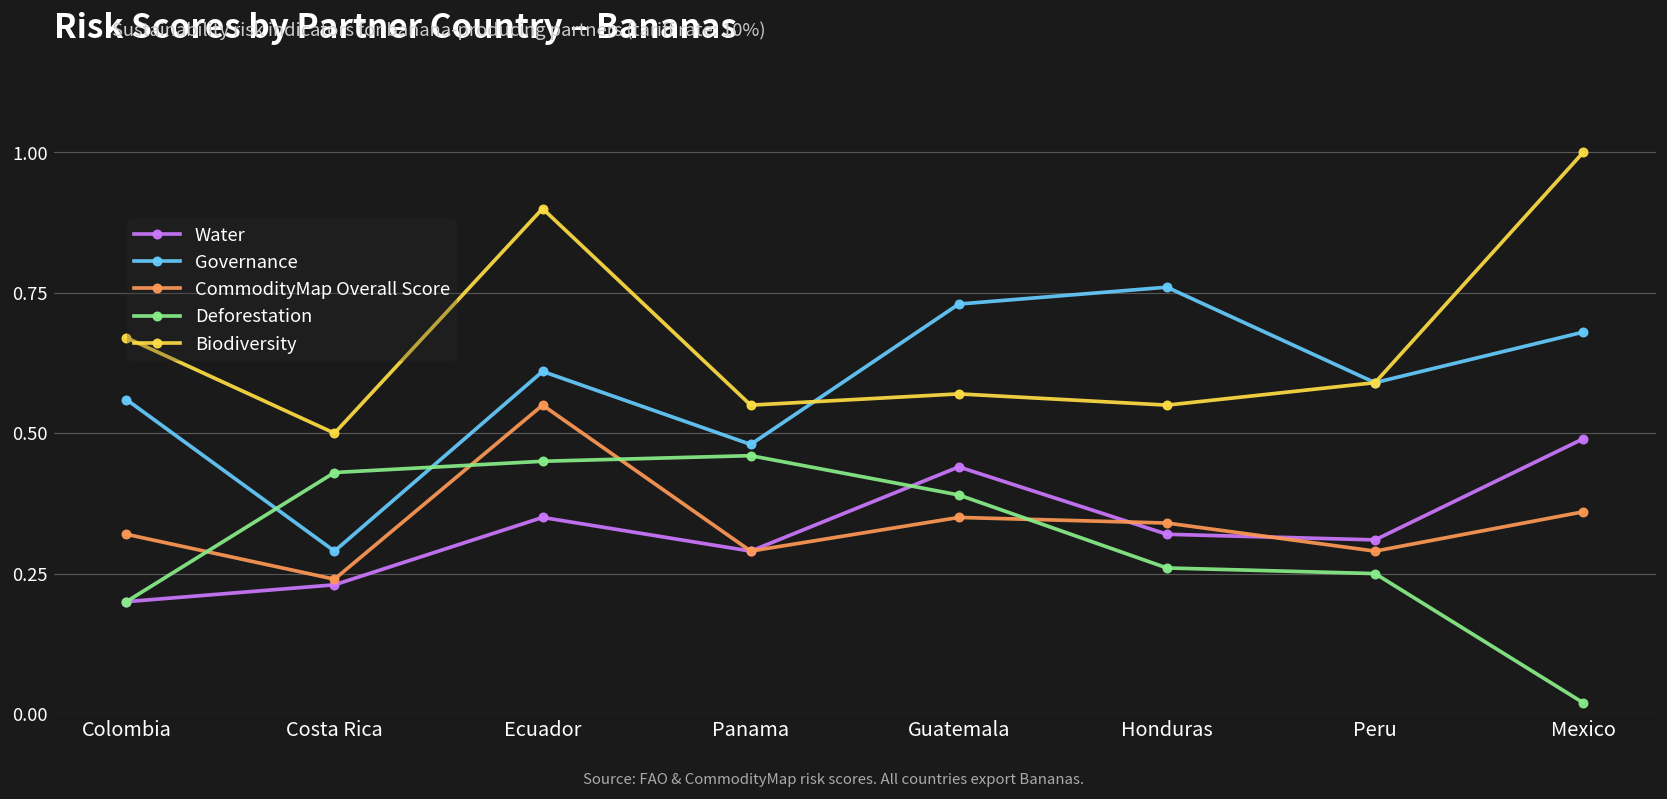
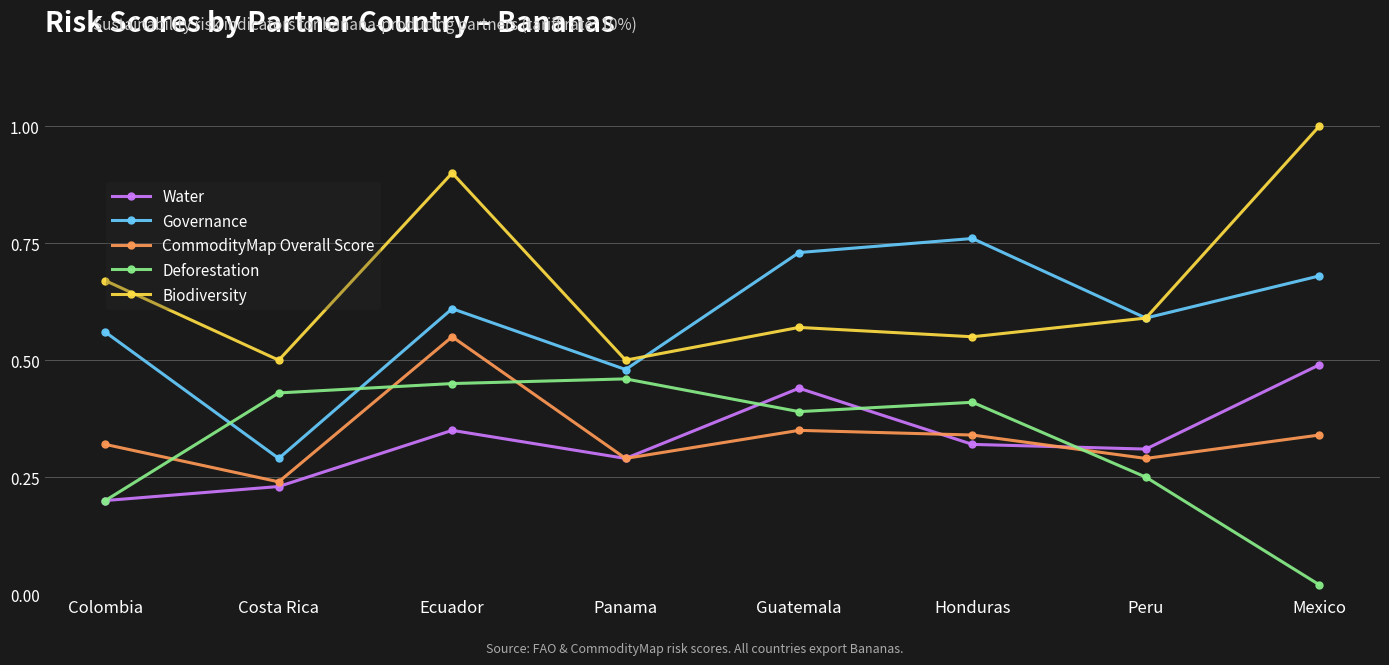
Biodiversity, Panama: 0.55 -> 0.50
Deforestation, Honduras: 0.26 -> 0.41
CommodityMap Overall Score, Mexico: 0.36 -> 0.34
